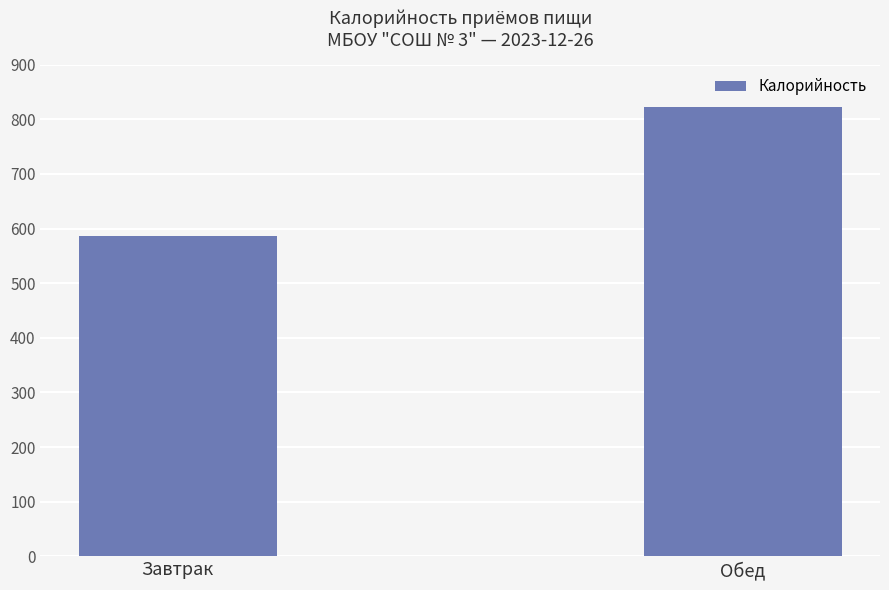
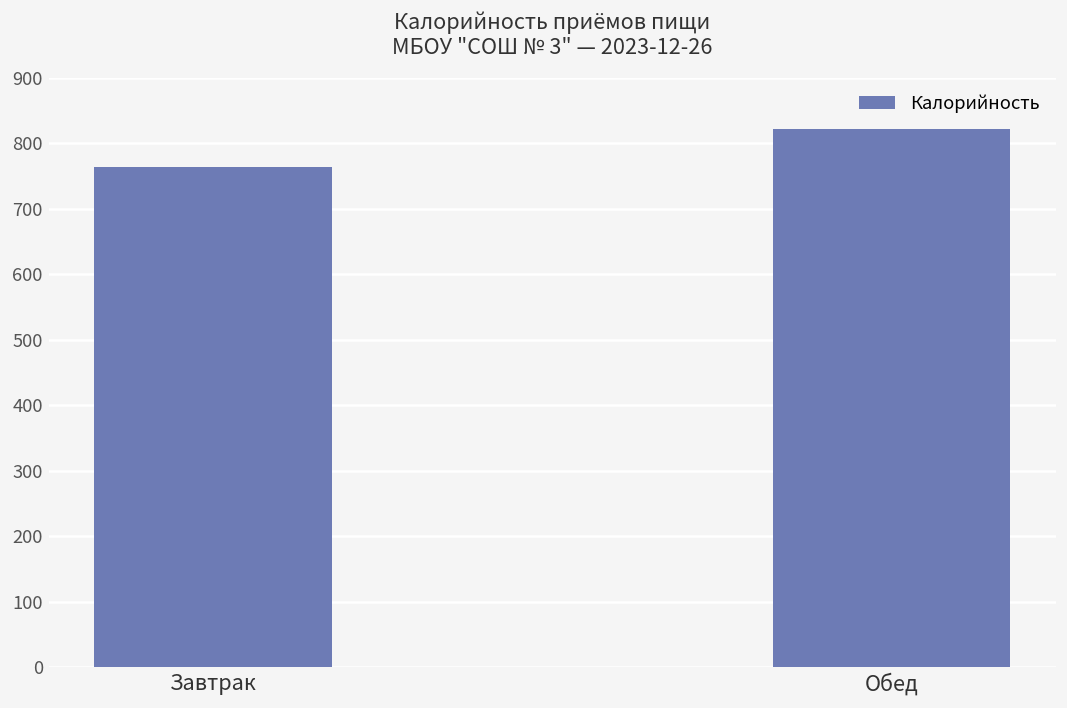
Завтрак: 590 -> 760
